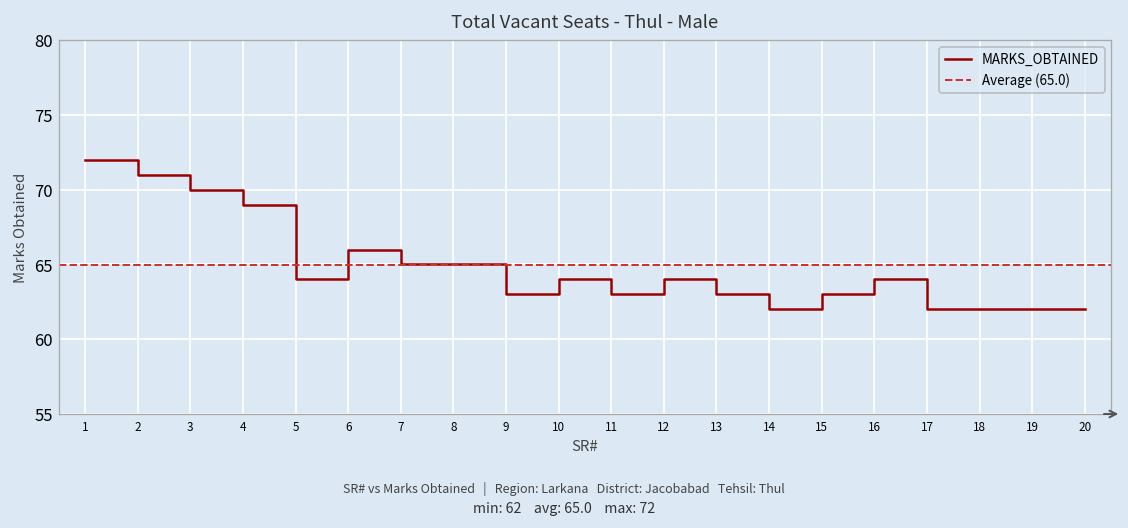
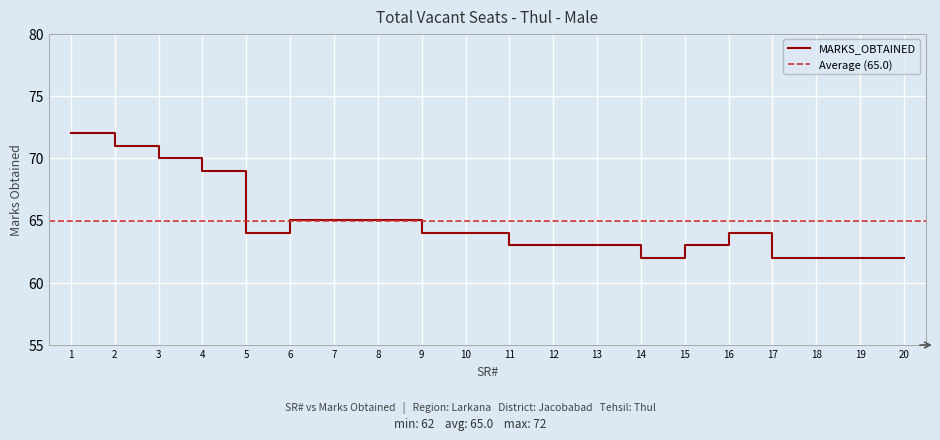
6: 66 -> 65
9: 63 -> 64
12: 64 -> 63
